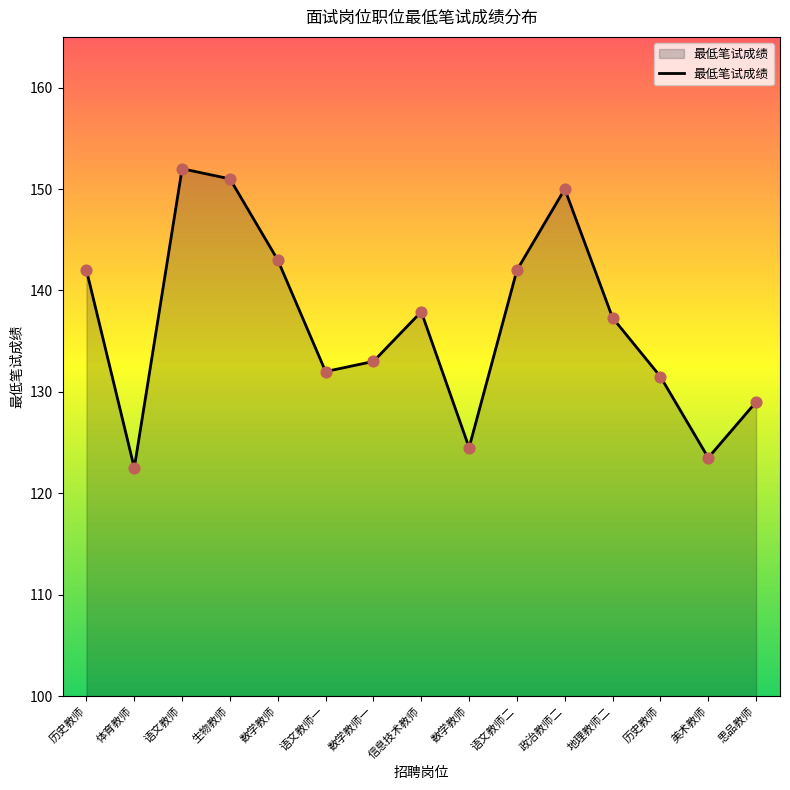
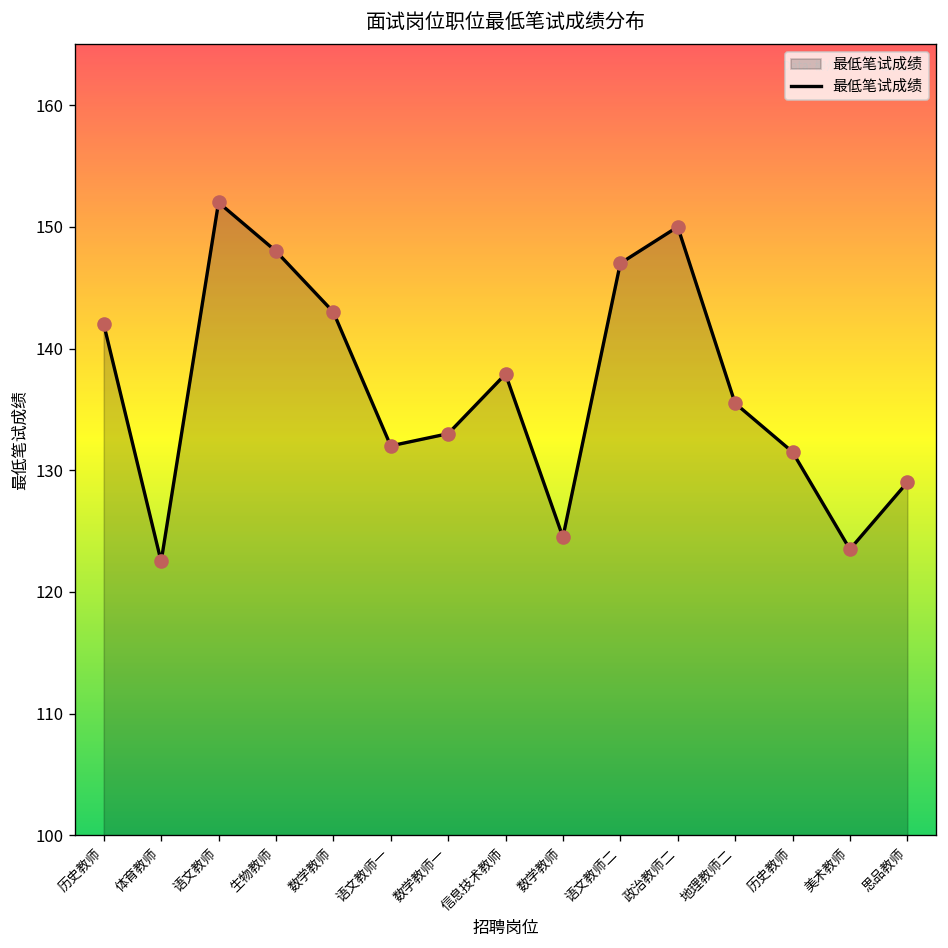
生物教师: 151 -> 148
语文教师二: 142 -> 147
地理教师二: 137.3 -> 135.5
